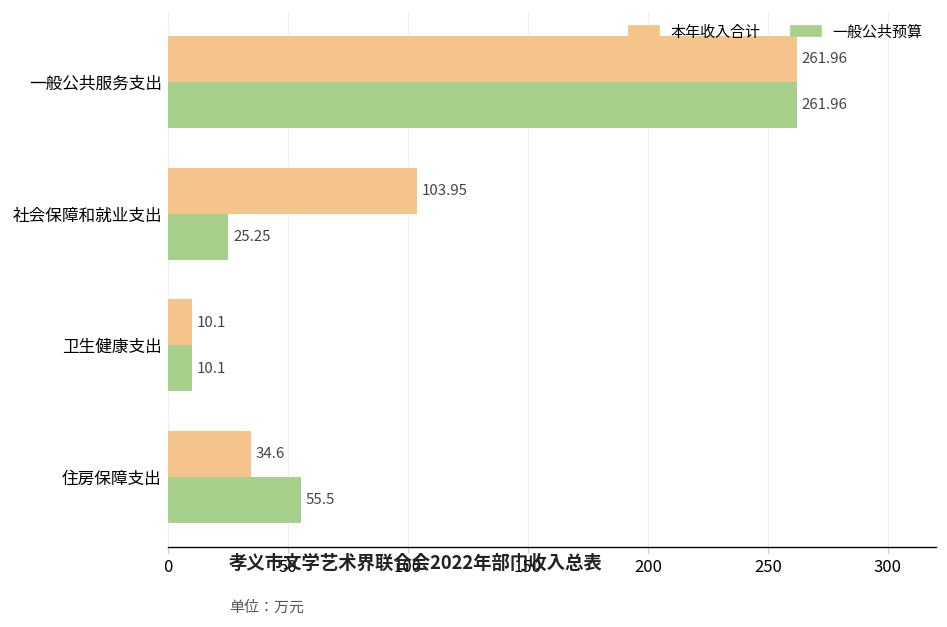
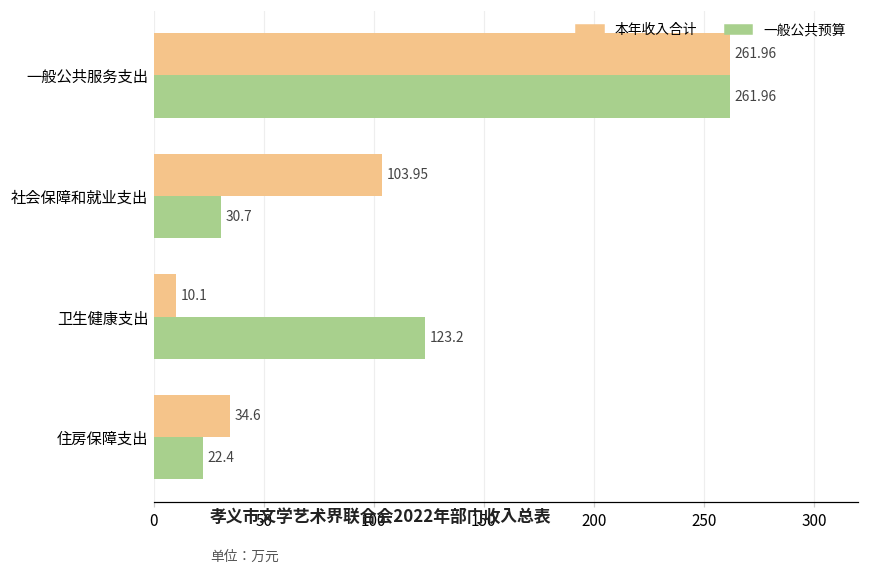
一般公共预算, 社会保障和就业支出: 25.25 -> 30.7
一般公共预算, 卫生健康支出: 10.1 -> 123.2
一般公共预算, 住房保障支出: 55.5 -> 22.4
